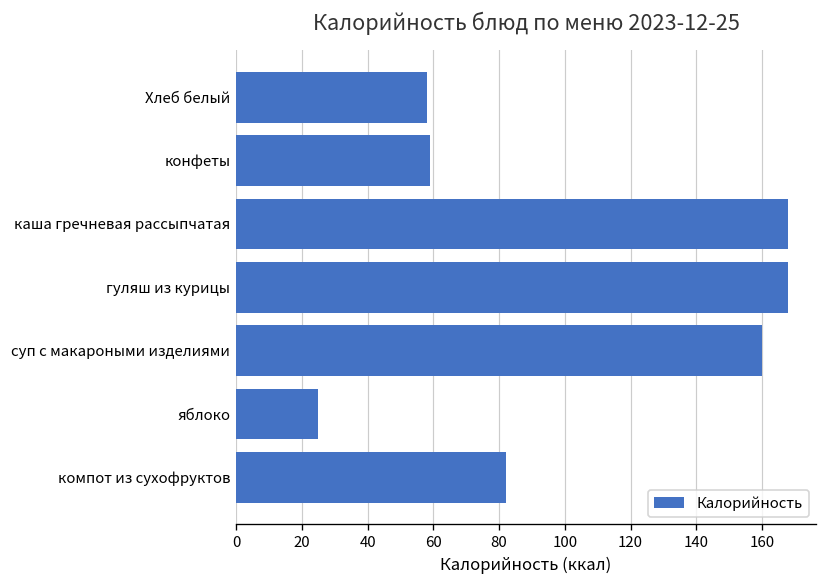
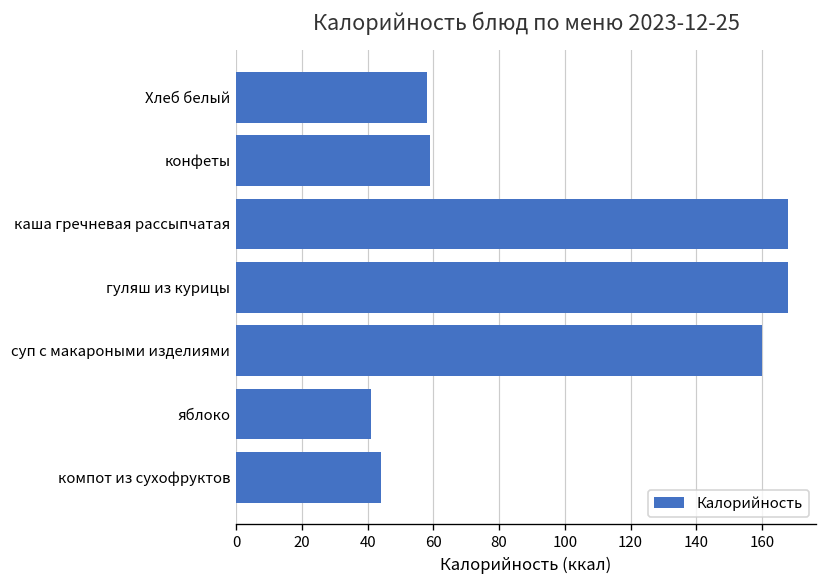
яблоко: 25 -> 41
компот из сухофруктов: 82 -> 44
